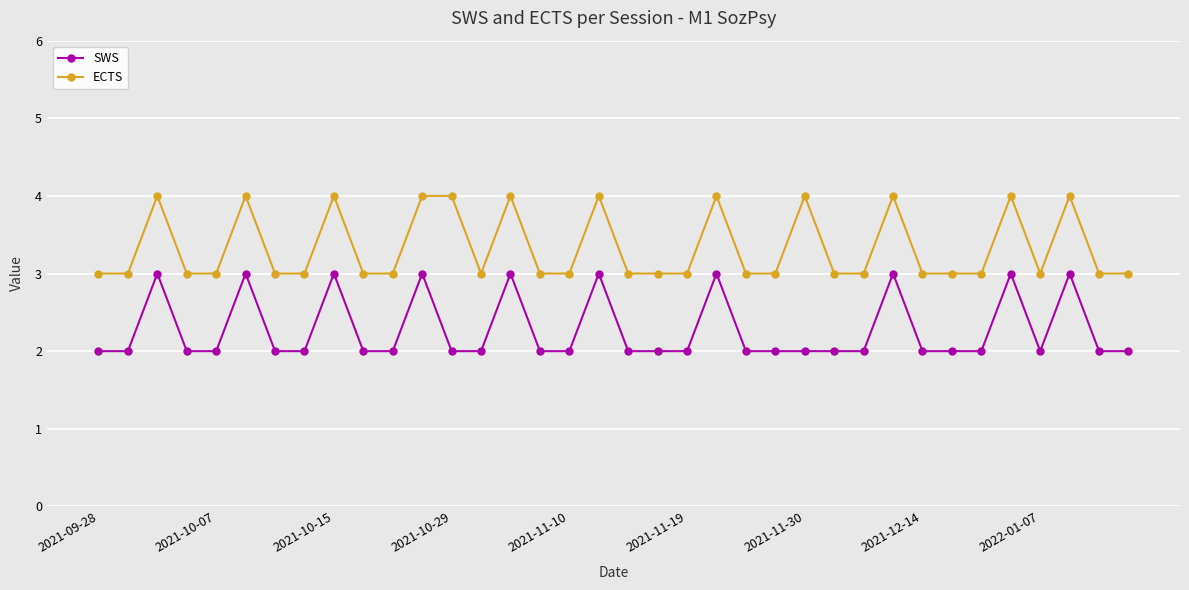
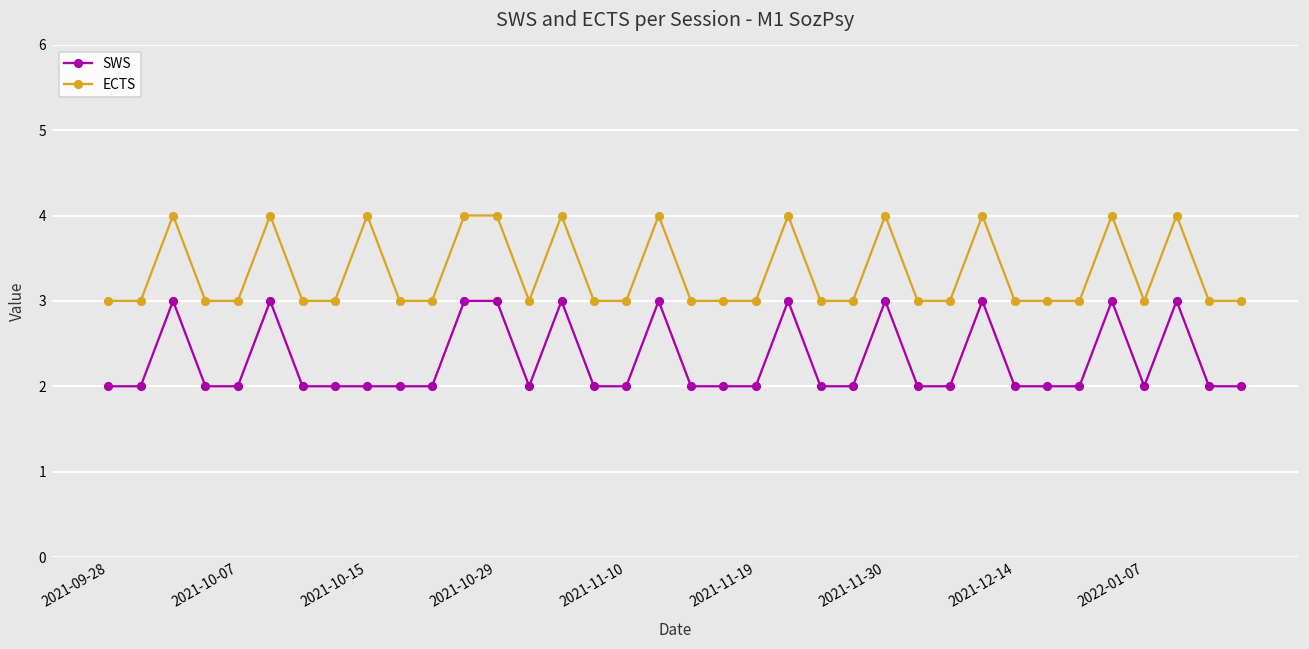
SWS, 2021-10-15: 3 -> 2
SWS, 2021-10-29: 2 -> 3
SWS, 2021-11-30: 2 -> 3
